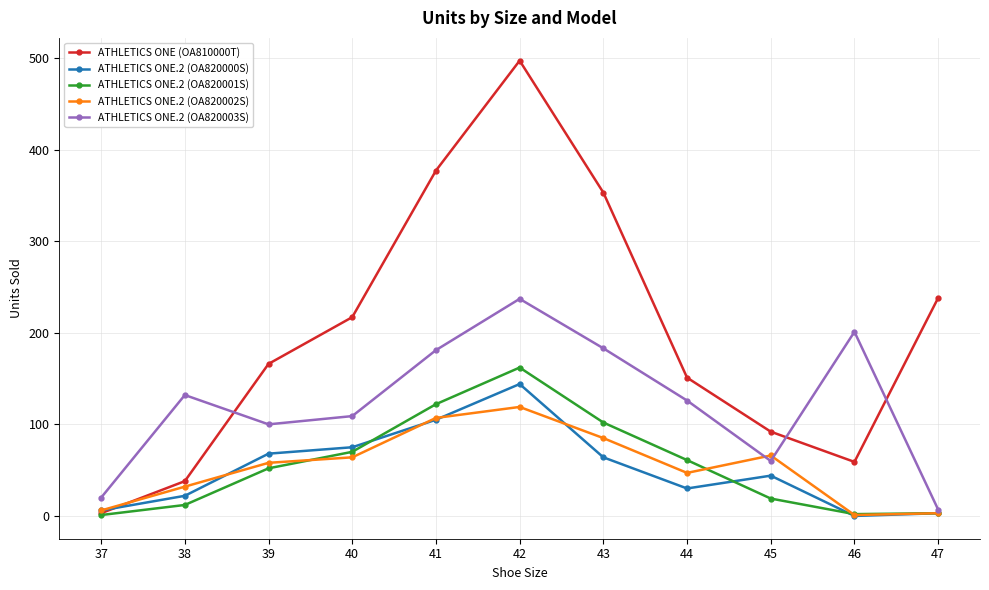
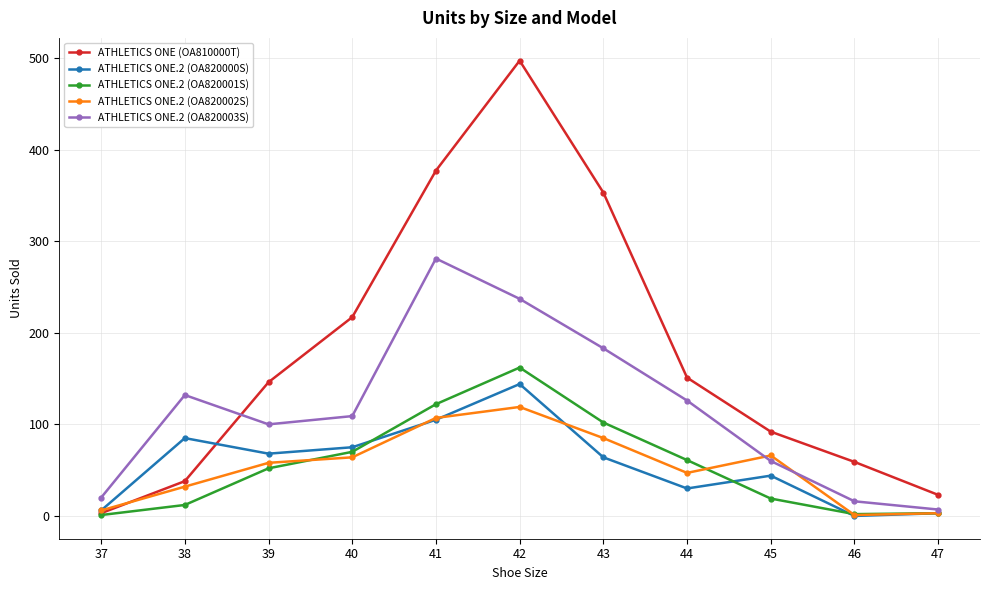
ATHLETICS ONE.2 (OA820000S), 38: 20 -> 90
ATHLETICS ONE (OA810000T), 39: 170 -> 150
ATHLETICS ONE.2 (OA820003S), 41: 180 -> 280
ATHLETICS ONE.2 (OA820003S), 46: 200 -> 20
ATHLETICS ONE (OA810000T), 47: 240 -> 20
